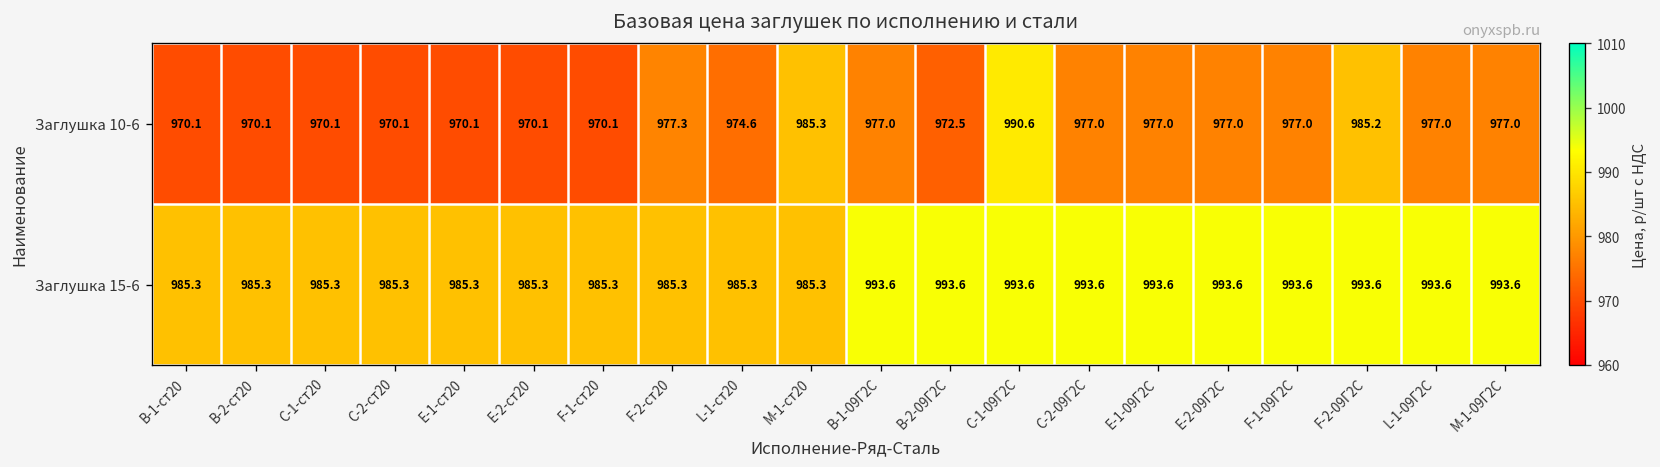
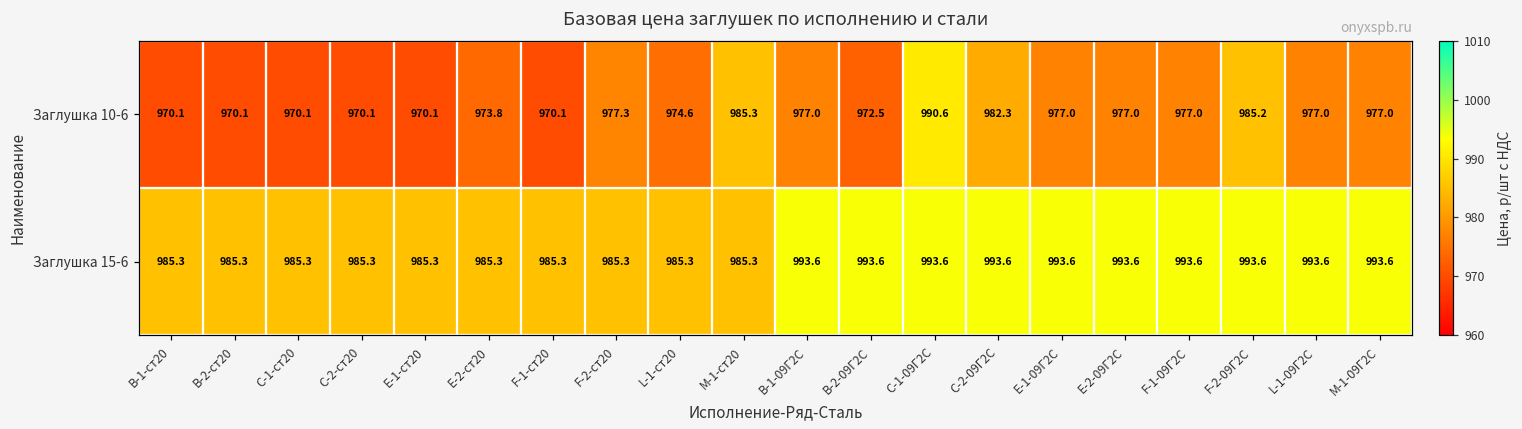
Заглушка 10-6, E-2-ст20: 970.1 -> 973.8
Заглушка 10-6, C-2-09Г2С: 977.0 -> 982.3
